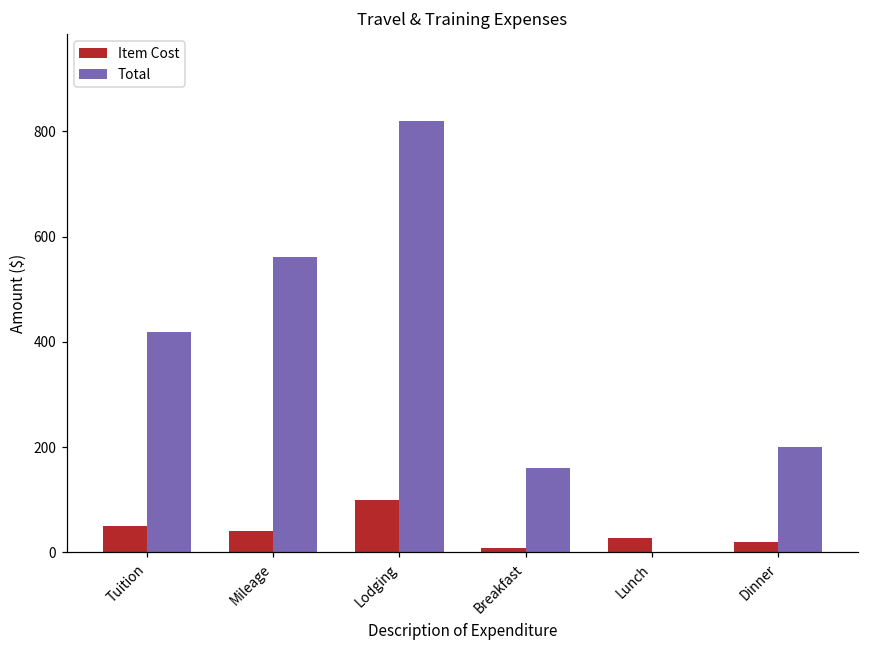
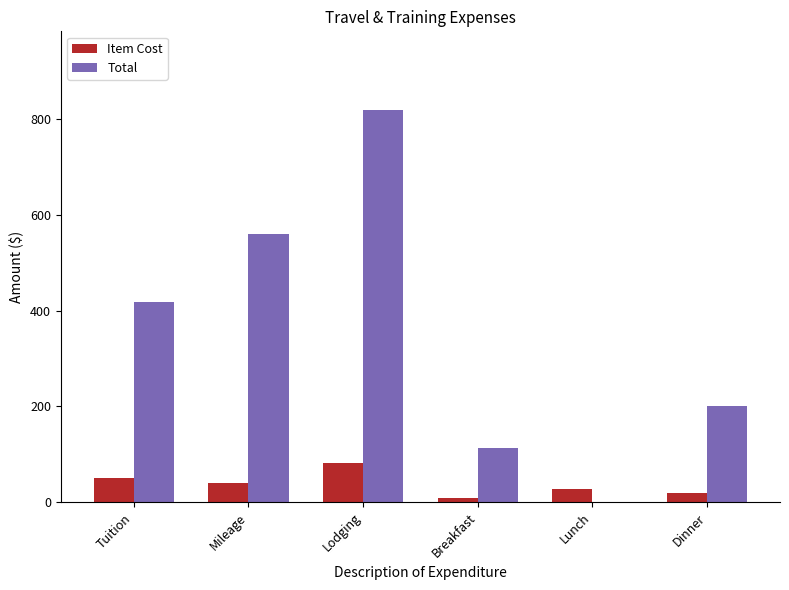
Item Cost, Lodging: 100 -> 80
Total, Breakfast: 160 -> 110
